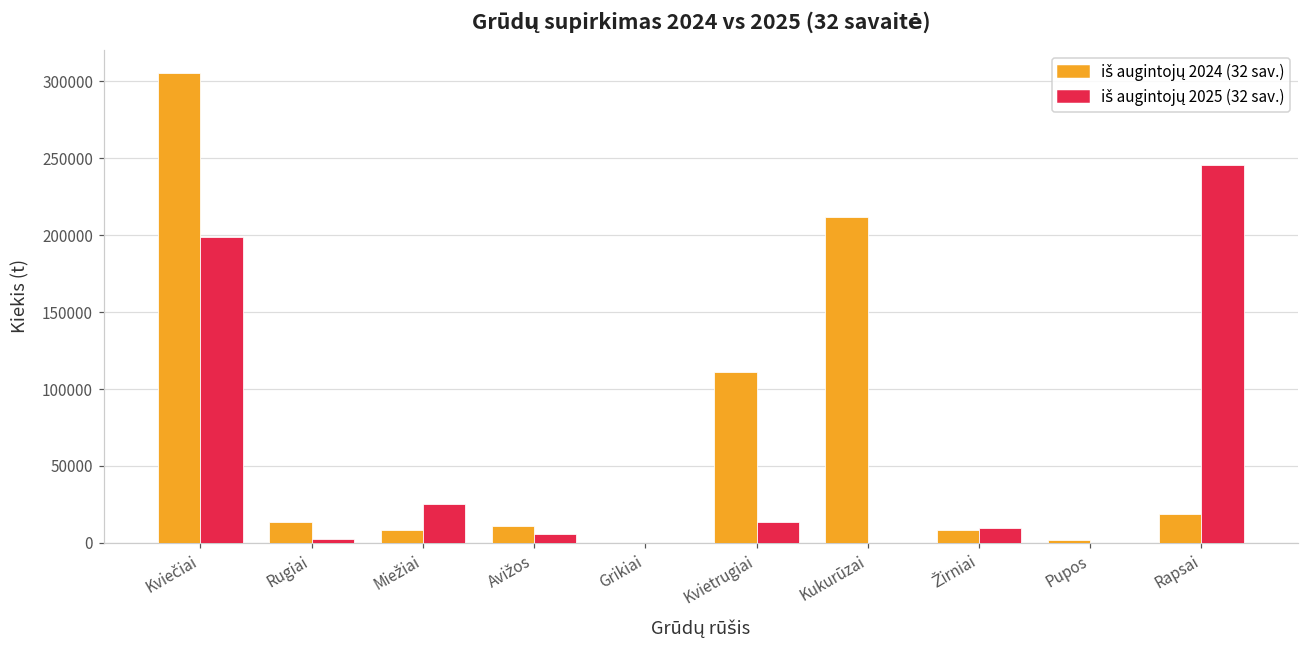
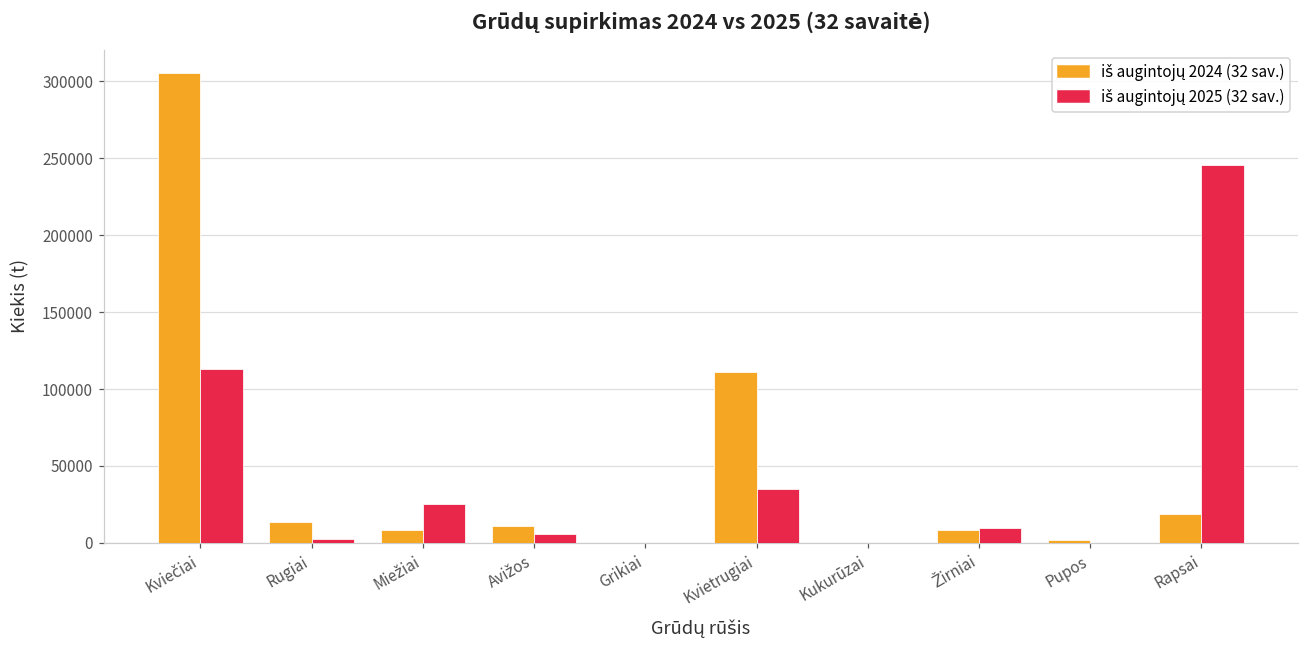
iš augintojų 2025 (32 sav.), Kviečiai: 199000 -> 113000
iš augintojų 2025 (32 sav.), Kvietrugiai: 14000 -> 35000
iš augintojų 2024 (32 sav.), Kukurūzai: 212000 -> 0
